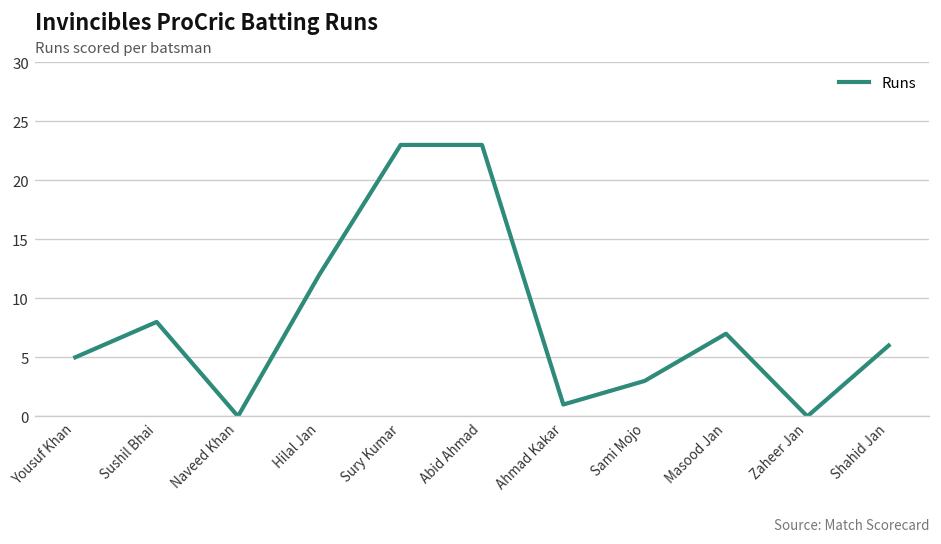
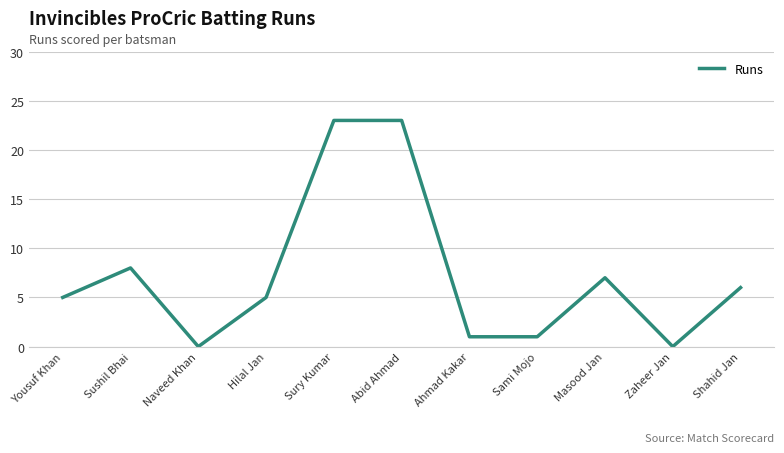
Hilal Jan: 12 -> 5
Sami Mojo: 3 -> 1
